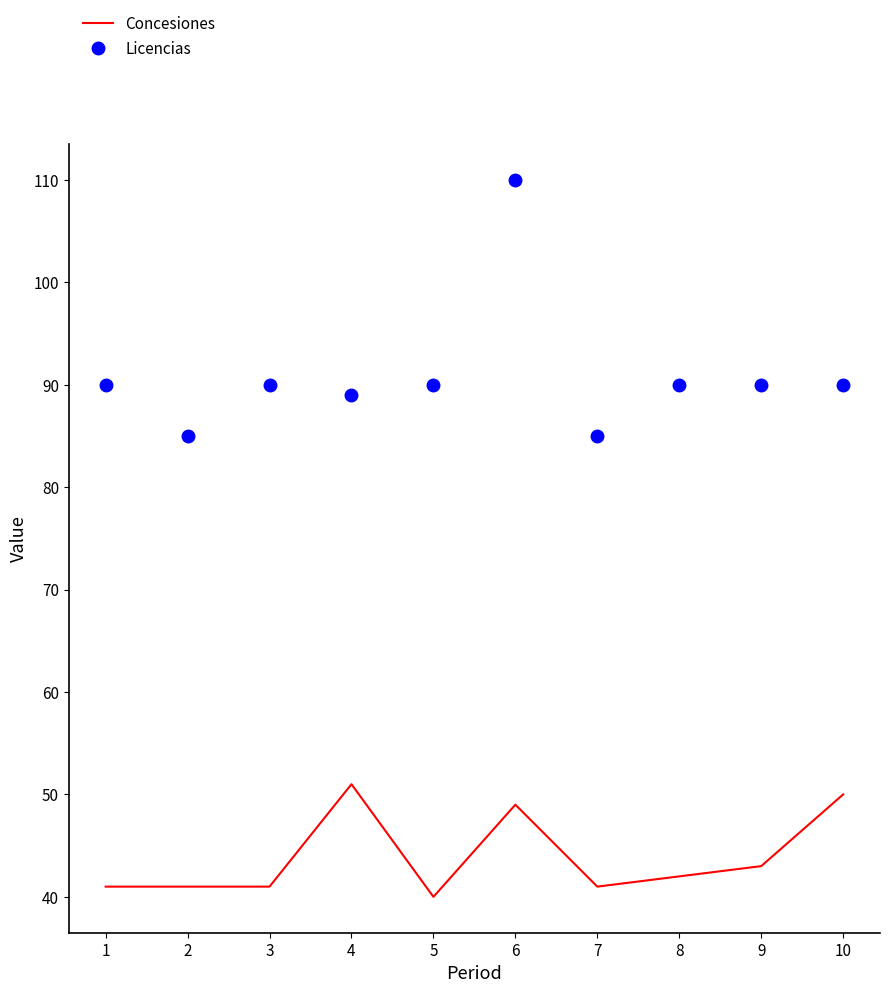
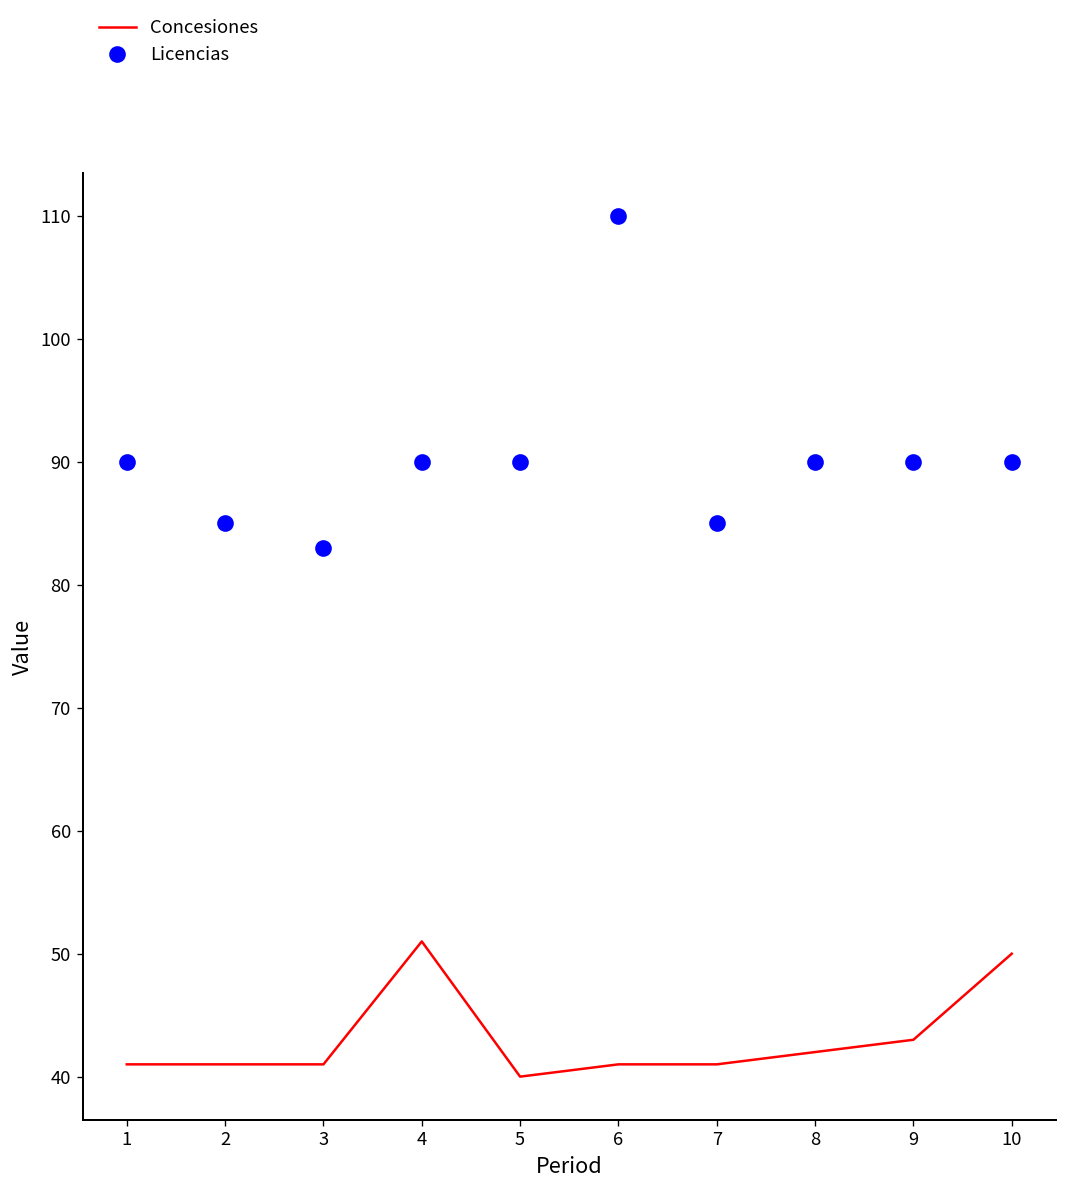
Licencias, 3: 90 -> 83
Licencias, 4: 89 -> 90
Concesiones, 6: 49 -> 41
